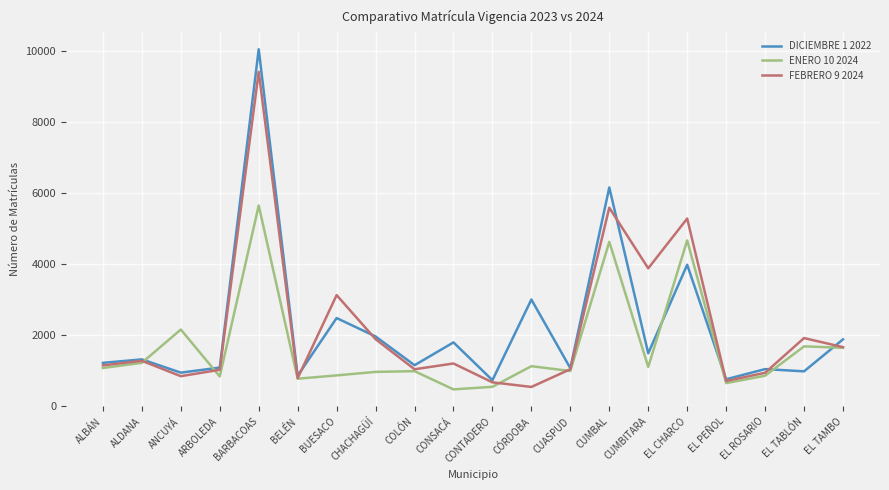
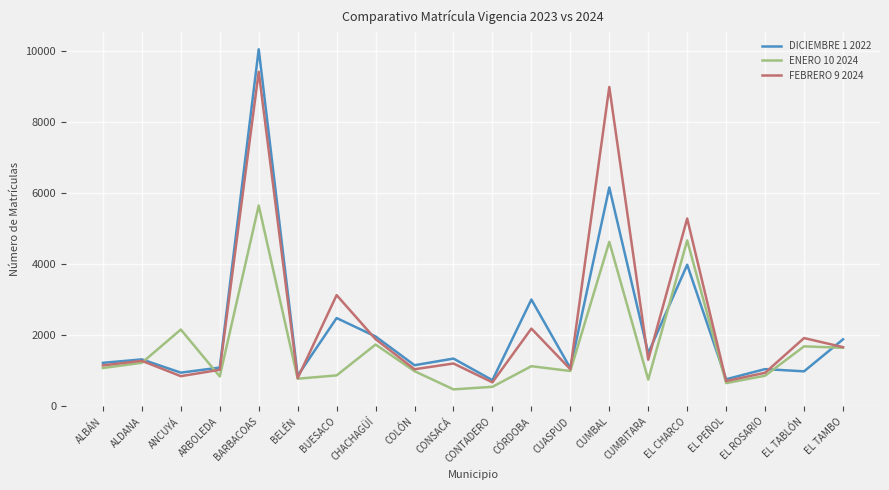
ENERO 10 2024, CHACHAGÜÍ: 1000 -> 1700
DICIEMBRE 1 2022, CONSACÁ: 1800 -> 1300
FEBRERO 9 2024, CÓRDOBA: 500 -> 2200
FEBRERO 9 2024, CUMBAL: 5600 -> 9000
ENERO 10 2024, CUMBITARA: 1100 -> 700
FEBRERO 9 2024, CUMBITARA: 3900 -> 1300
